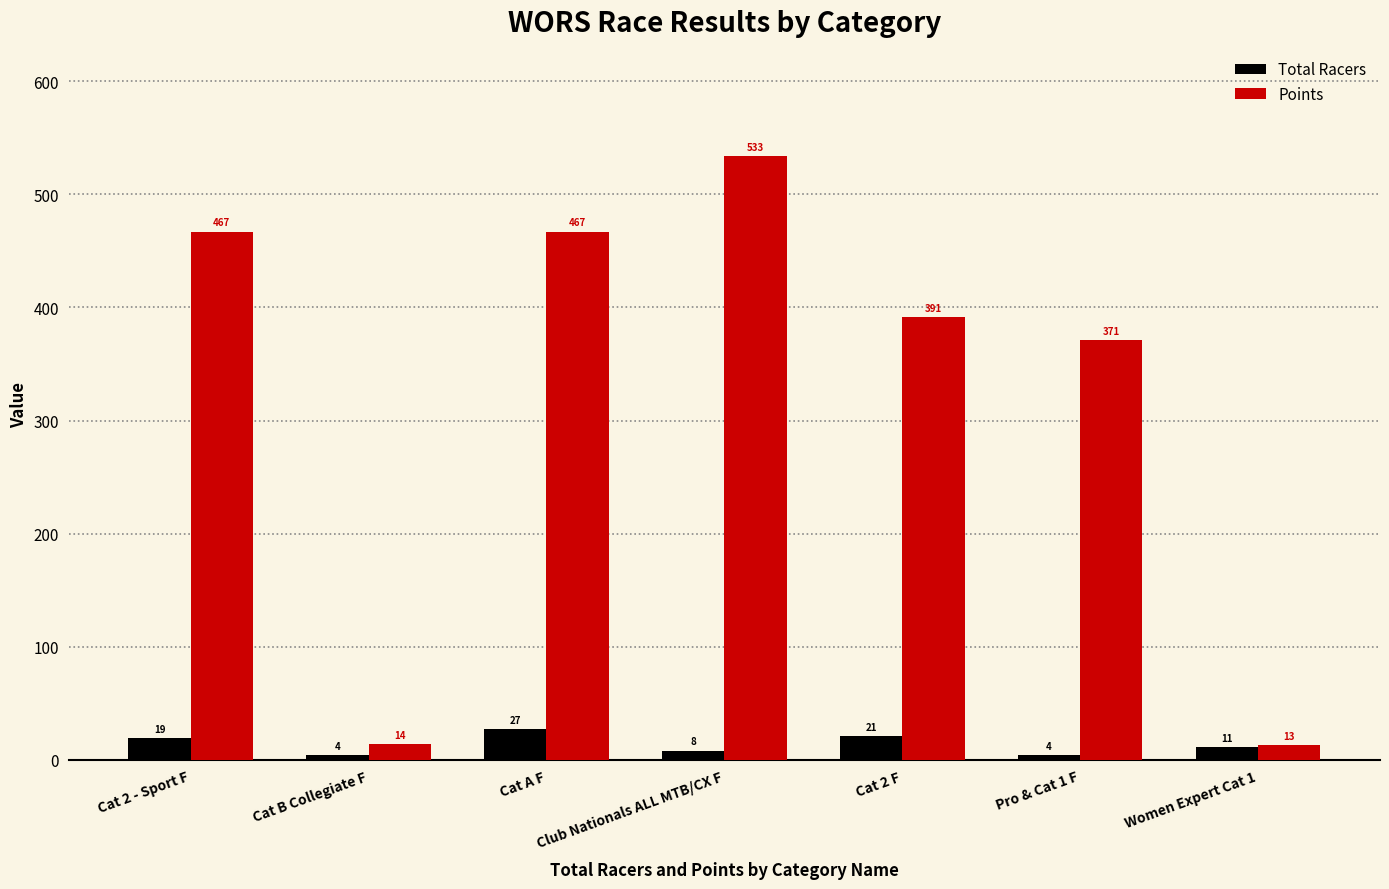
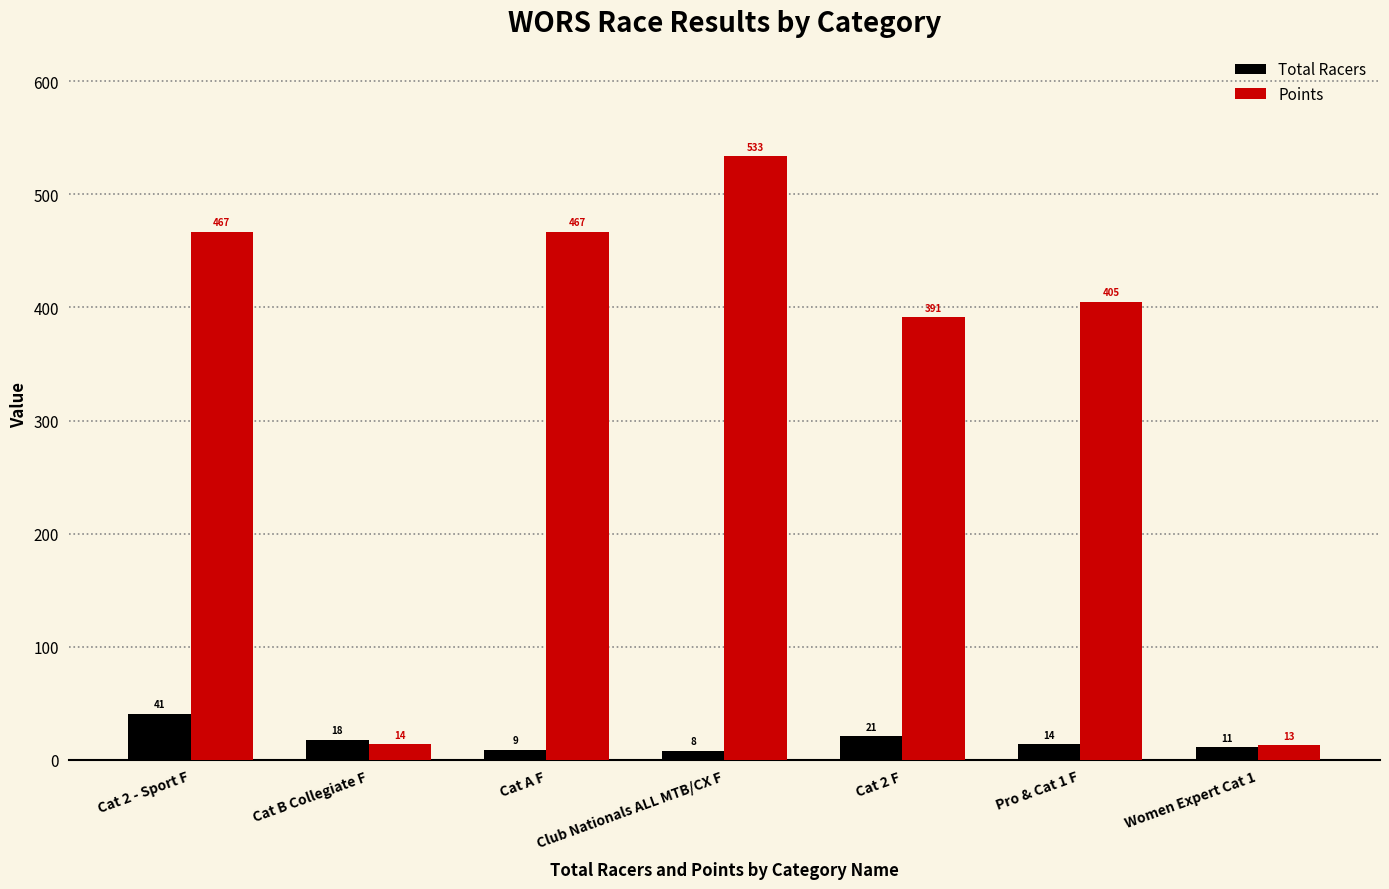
Total Racers, Cat 2 - Sport F: 19 -> 41
Total Racers, Cat B Collegiate F: 4 -> 18
Total Racers, Cat A F: 27 -> 9
Total Racers, Pro & Cat 1 F: 4 -> 14
Points, Pro & Cat 1 F: 371 -> 405
